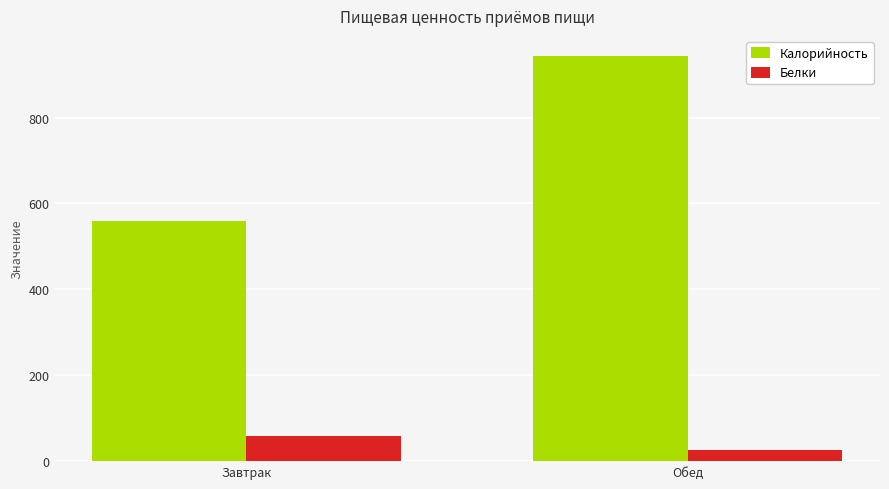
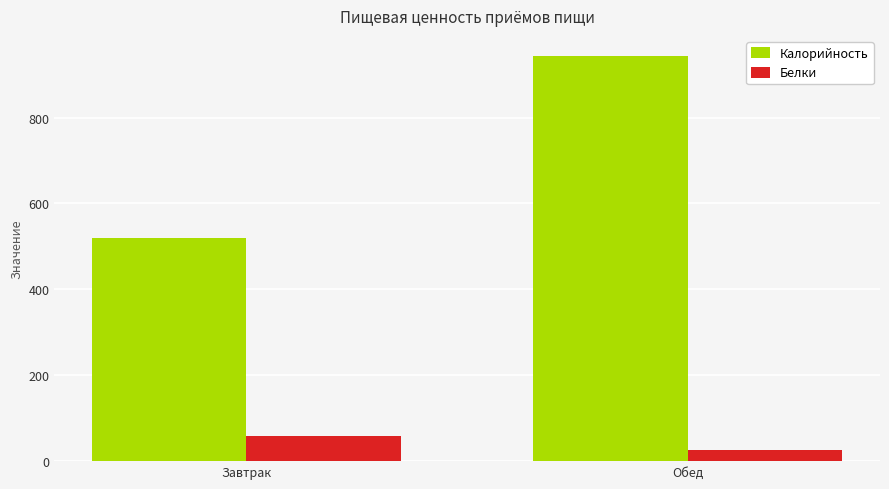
Калорийность, Завтрак: 560 -> 520
